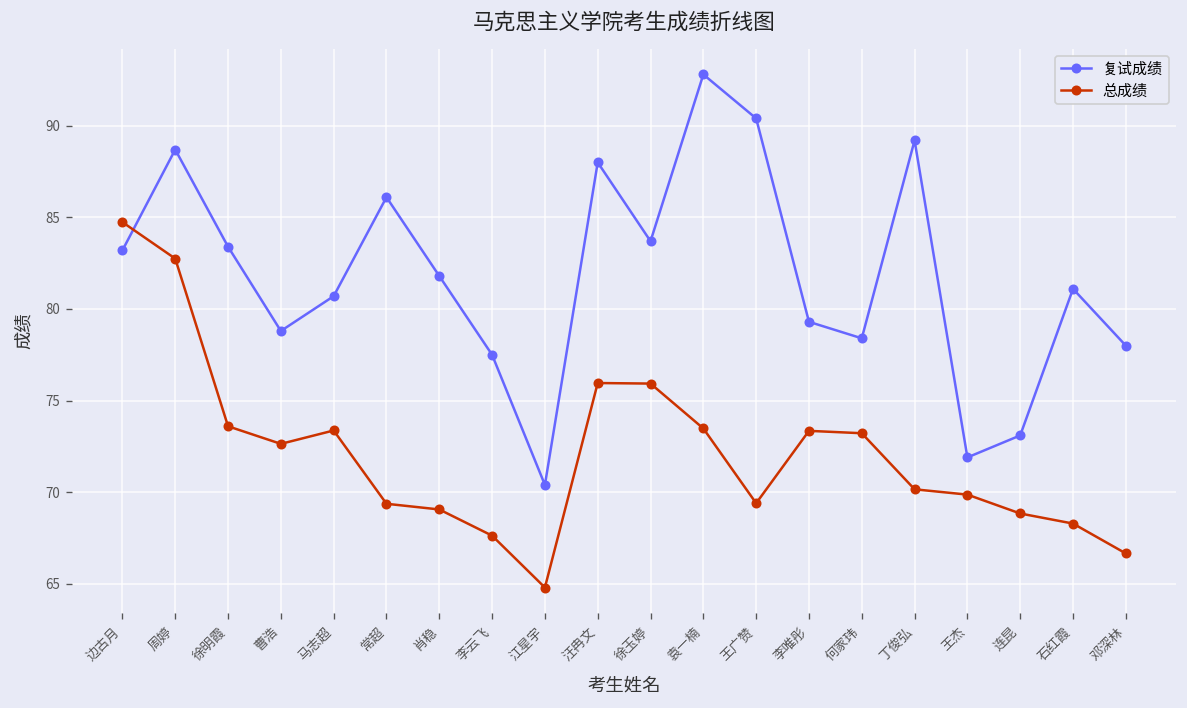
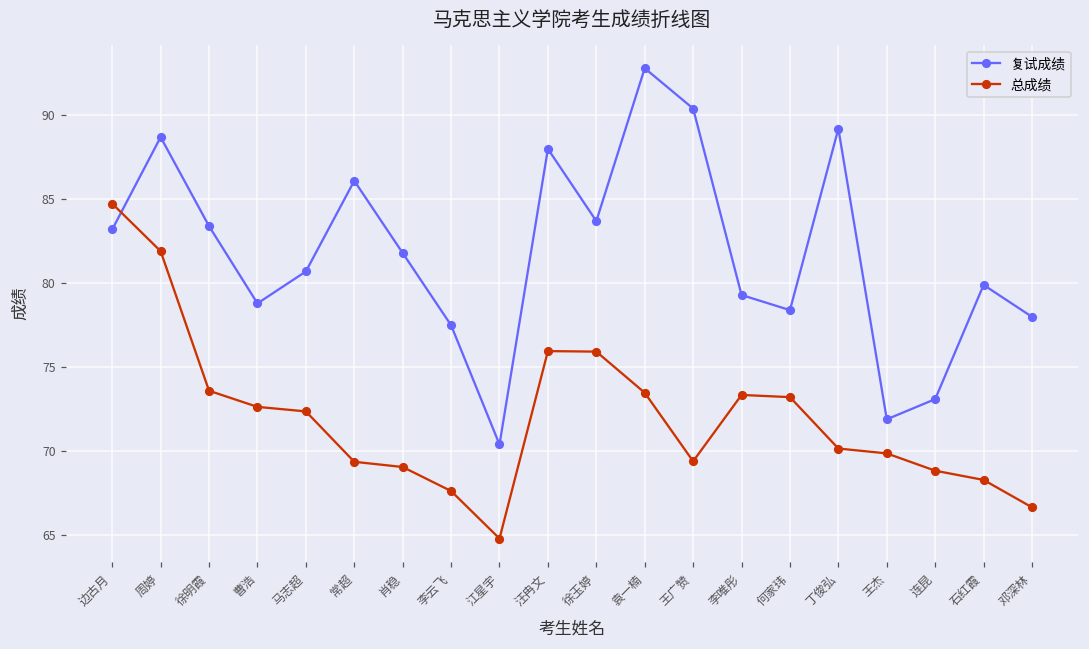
总成绩, 周婷: 82.8 -> 81.9
总成绩, 马志超: 73.4 -> 72.4
复试成绩, 石红霞: 81.1 -> 79.9
